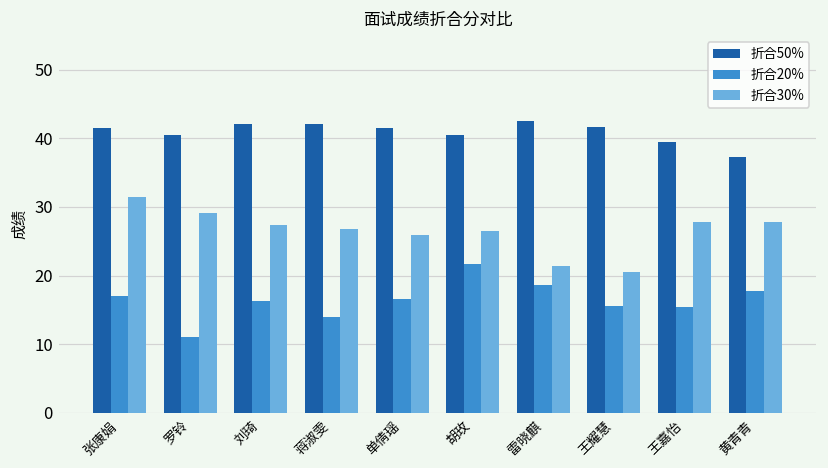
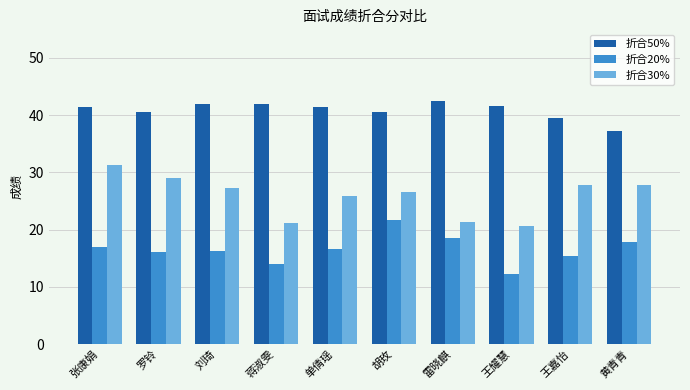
折合20%, 罗铃: 11 -> 16
折合30%, 蒋淑雯: 27 -> 21
折合20%, 王耀慧: 16 -> 12
